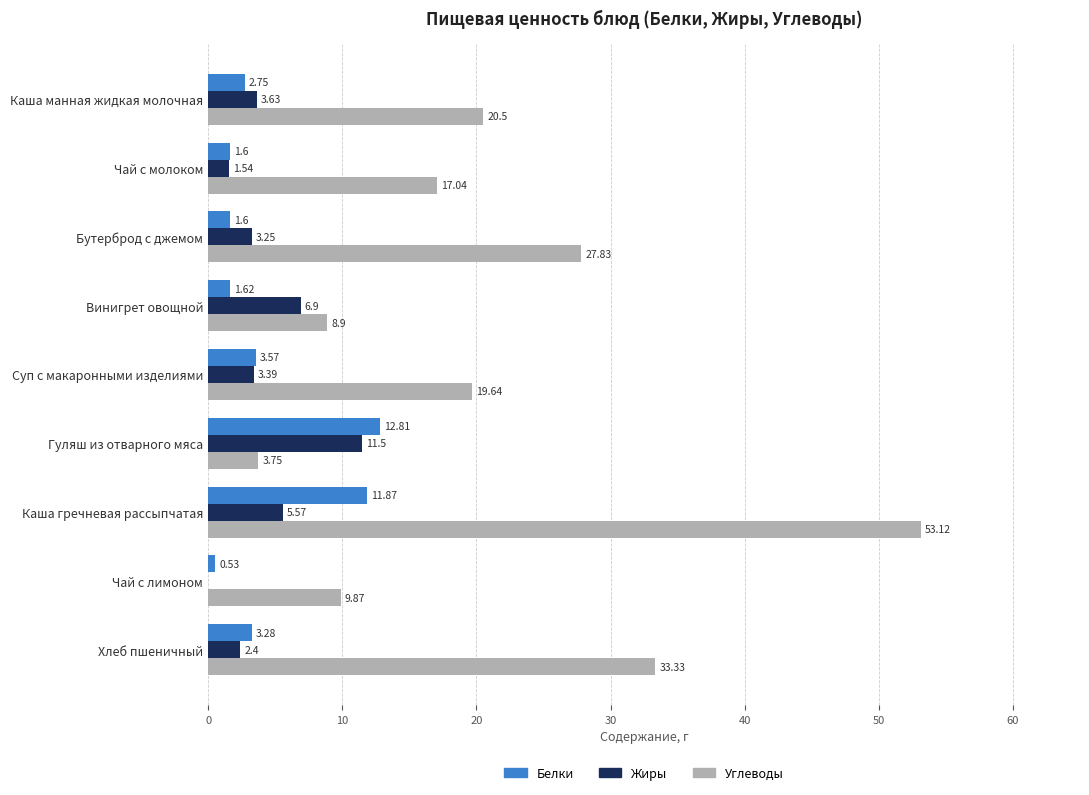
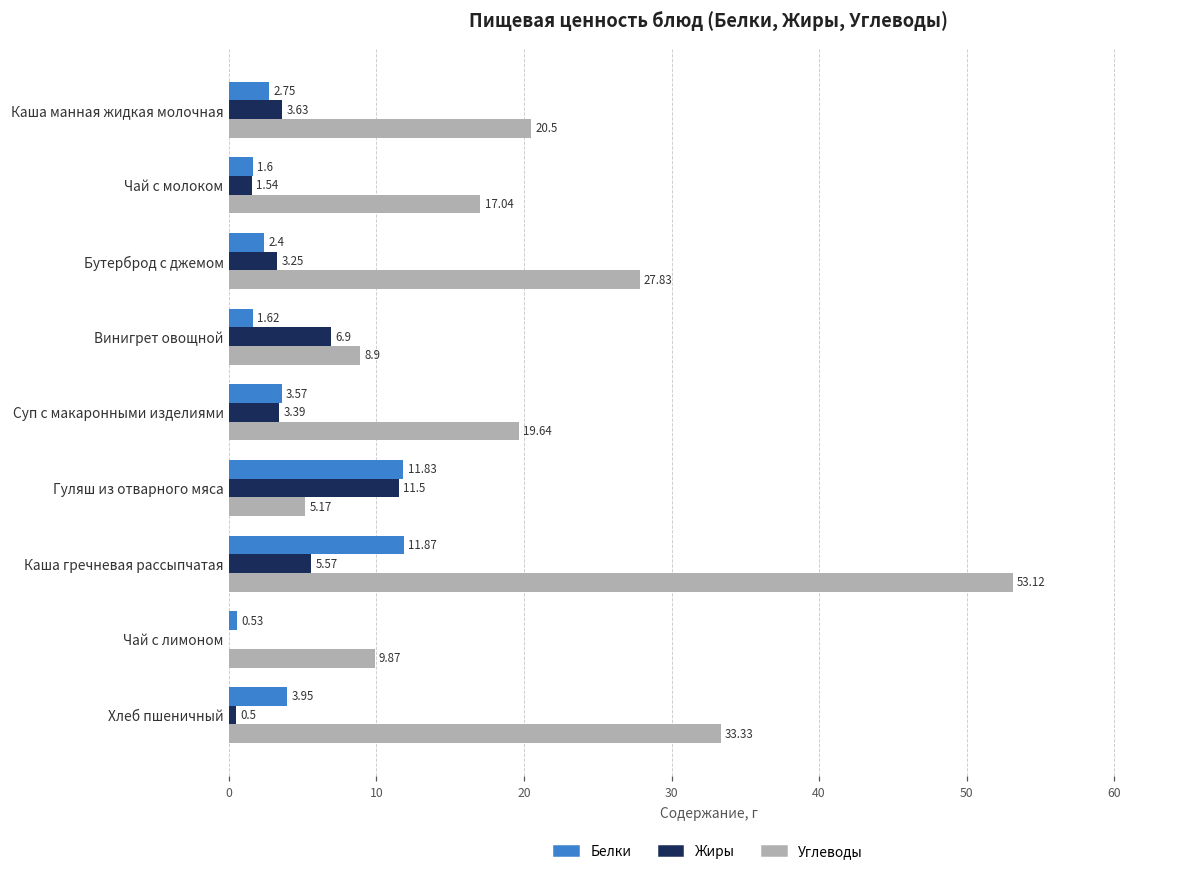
Белки, Бутерброд с джемом: 1.6 -> 2.4
Белки, Гуляш из отварного мяса: 12.81 -> 11.83
Углеводы, Гуляш из отварного мяса: 3.75 -> 5.17
Белки, Хлеб пшеничный: 3.28 -> 3.95
Жиры, Хлеб пшеничный: 2.4 -> 0.5
